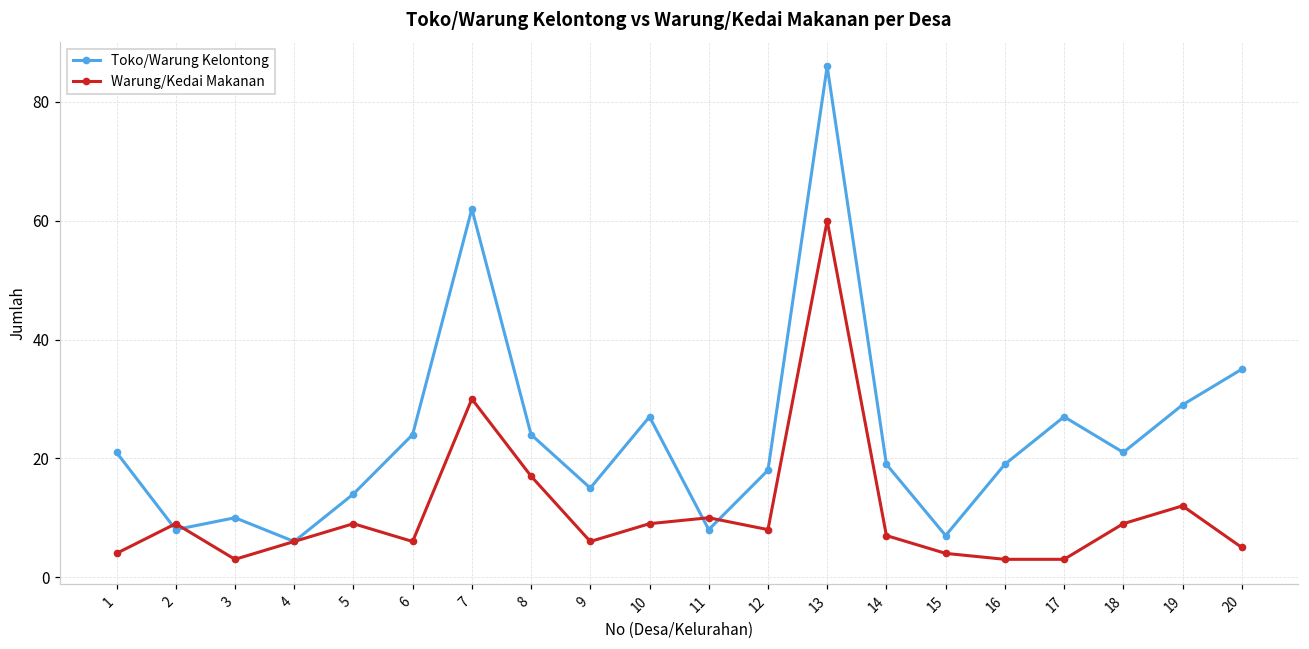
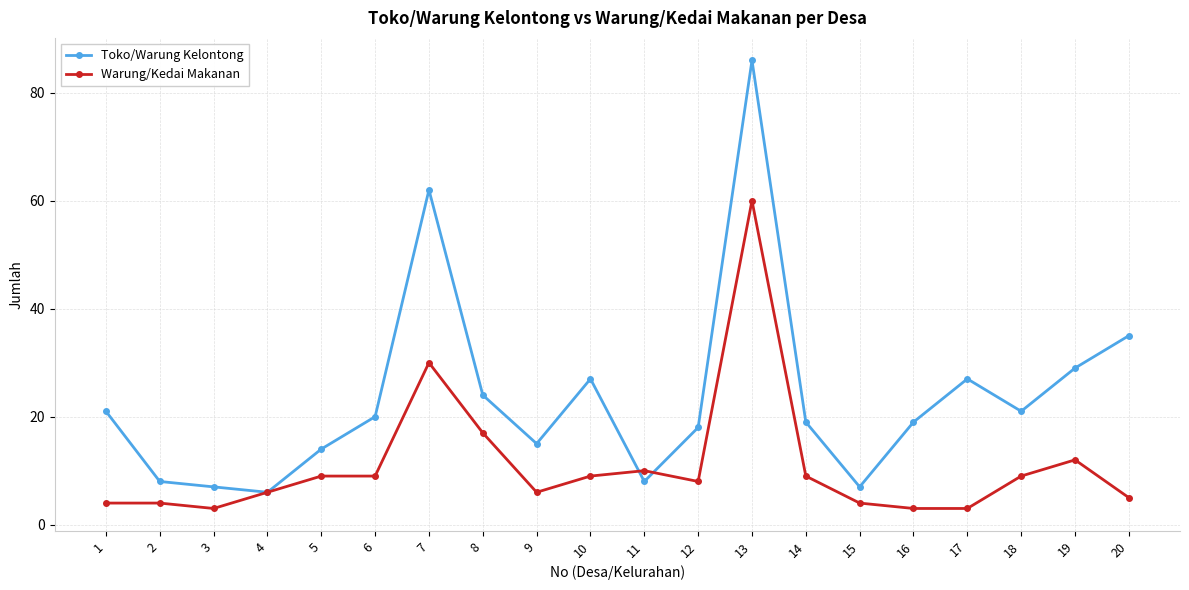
Warung/Kedai Makanan, 2: 9 -> 4
Toko/Warung Kelontong, 3: 10 -> 7
Toko/Warung Kelontong, 6: 24 -> 20
Warung/Kedai Makanan, 6: 6 -> 9
Warung/Kedai Makanan, 14: 7 -> 9
